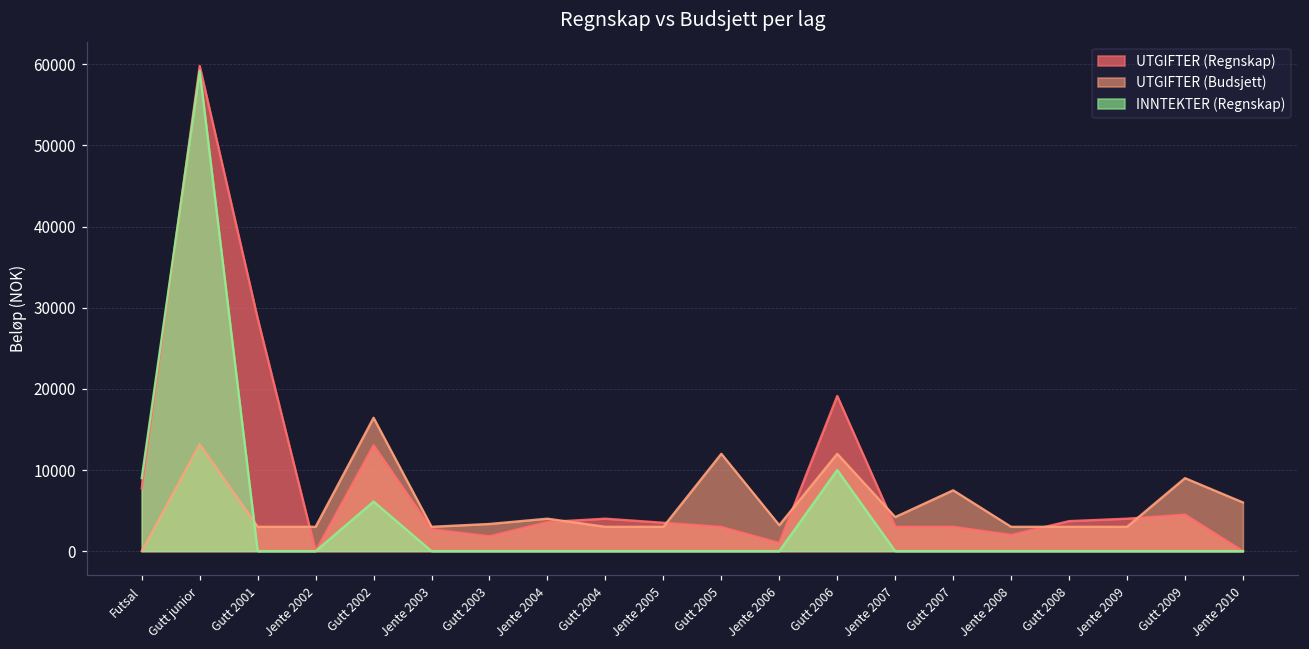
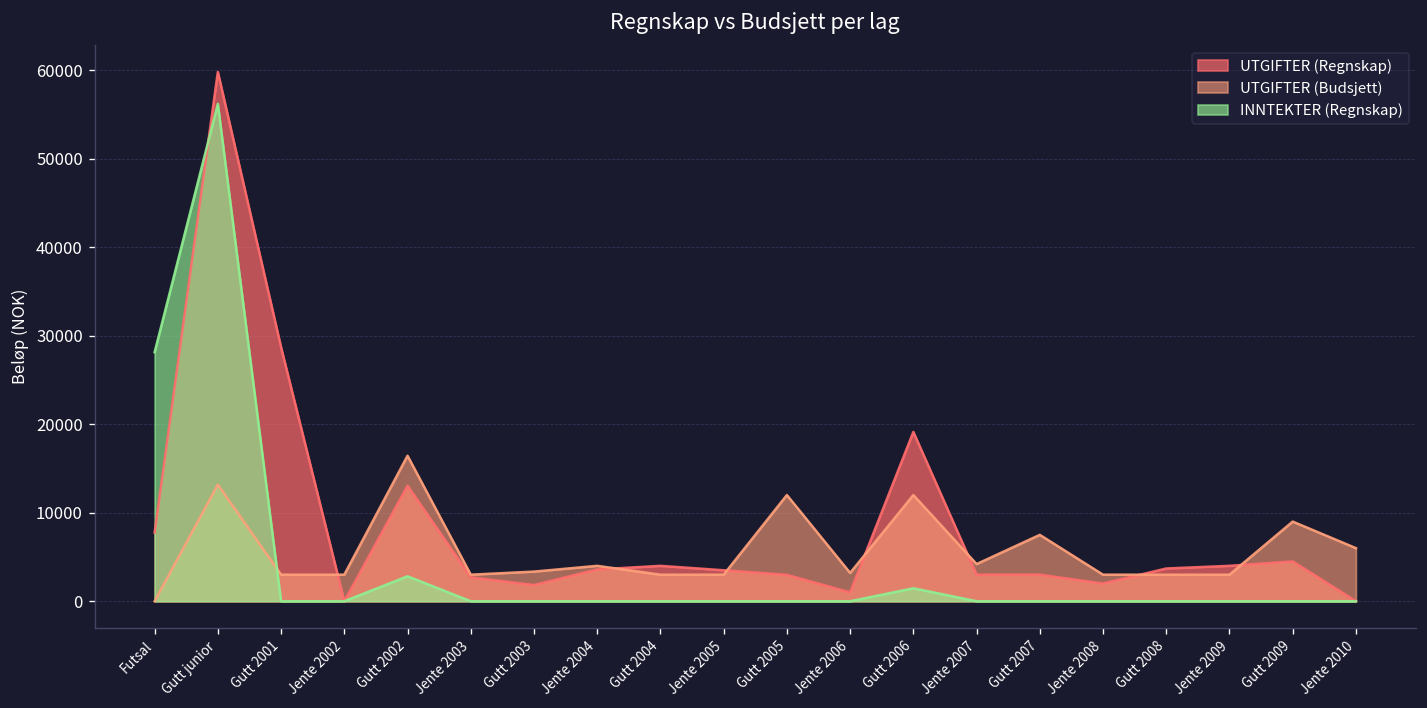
INNTEKTER (Regnskap), Futsal: 9000 -> 28000
INNTEKTER (Regnskap), Gutt junior: 59000 -> 56000
INNTEKTER (Regnskap), Gutt 2002: 6000 -> 3000
INNTEKTER (Regnskap), Gutt 2006: 10000 -> 1000
